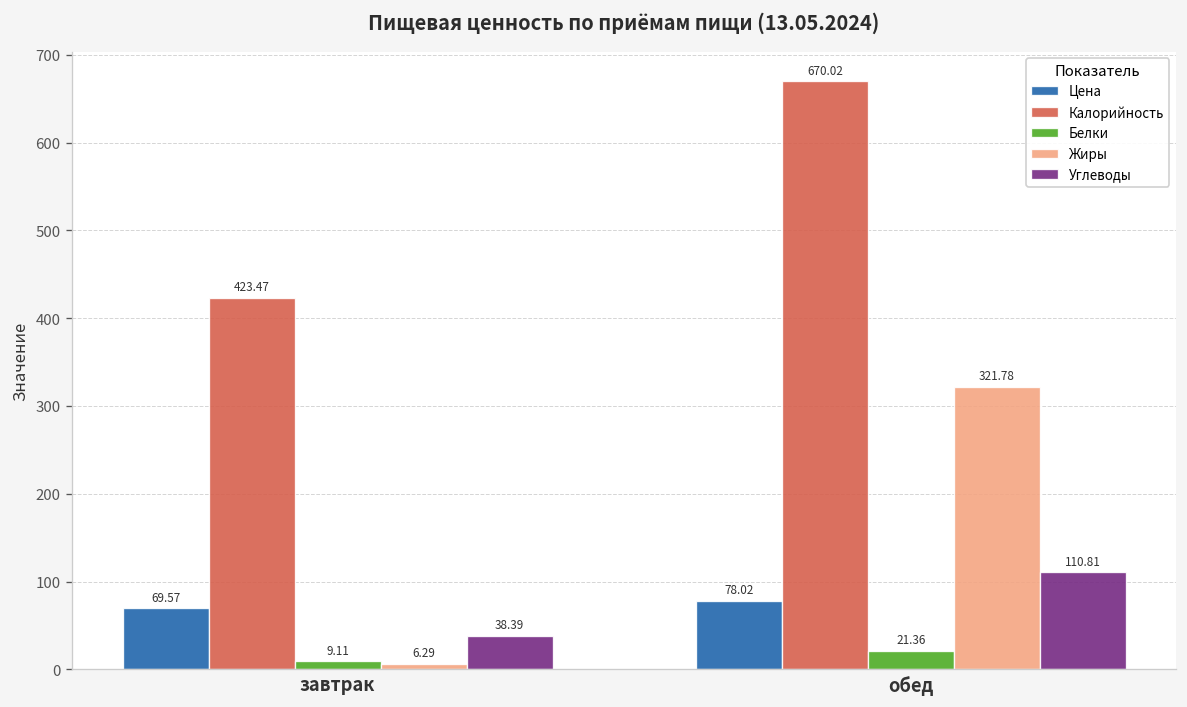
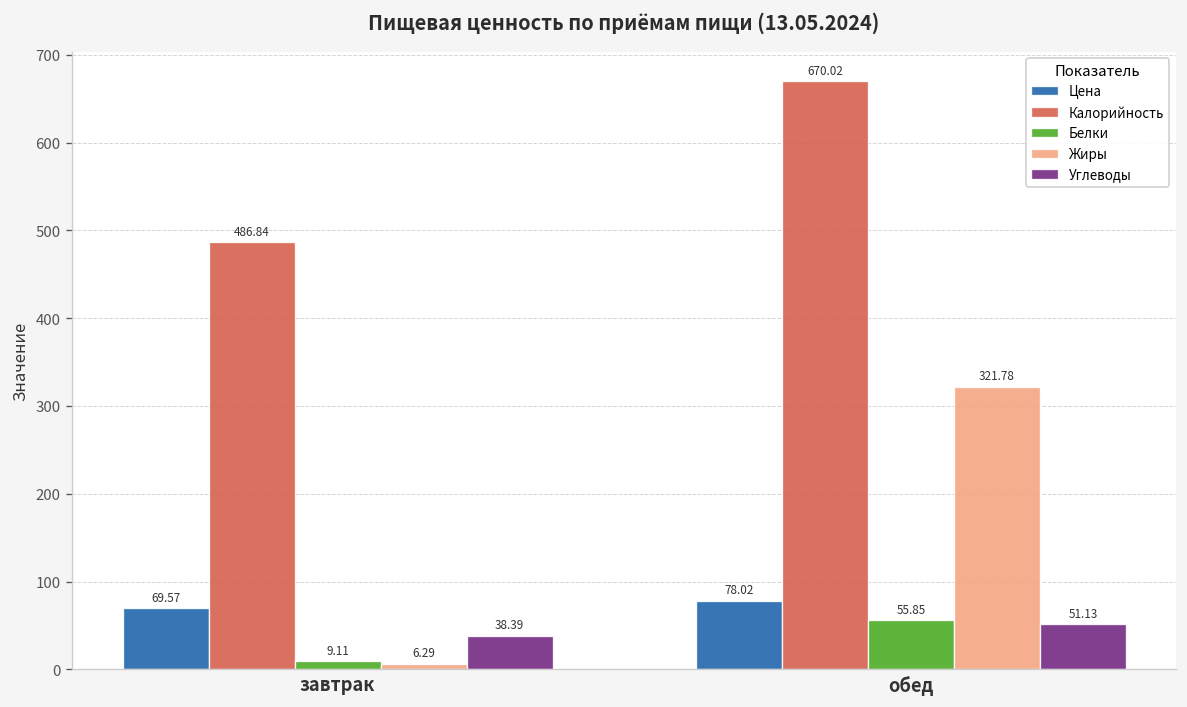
Калорийность, завтрак: 423.47 -> 486.84
Белки, обед: 21.36 -> 55.85
Углеводы, обед: 110.81 -> 51.13
